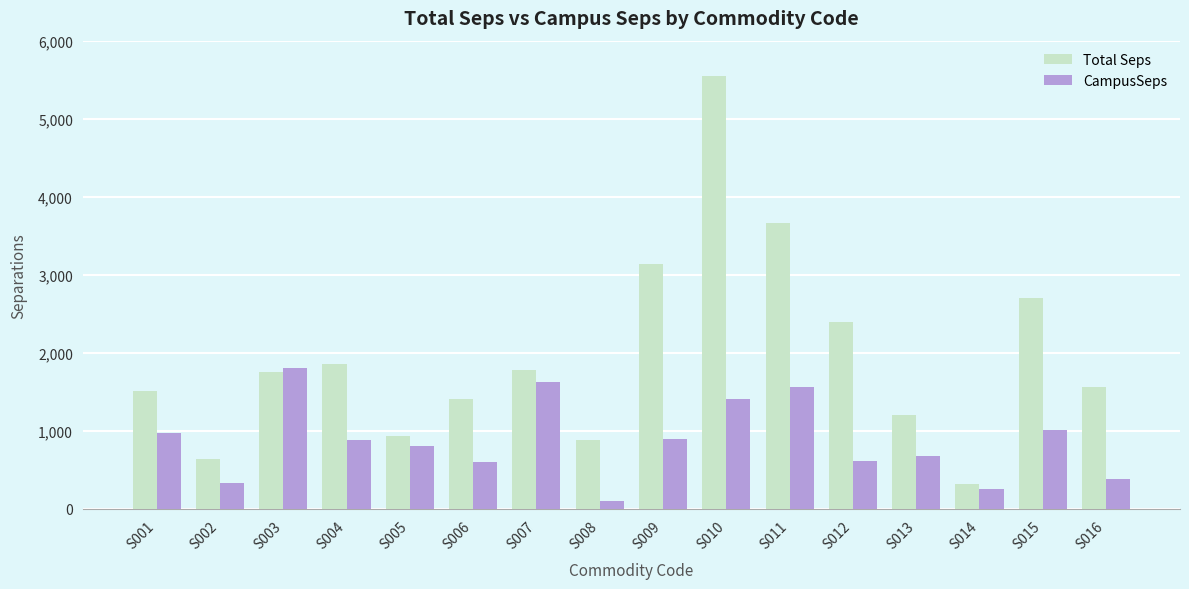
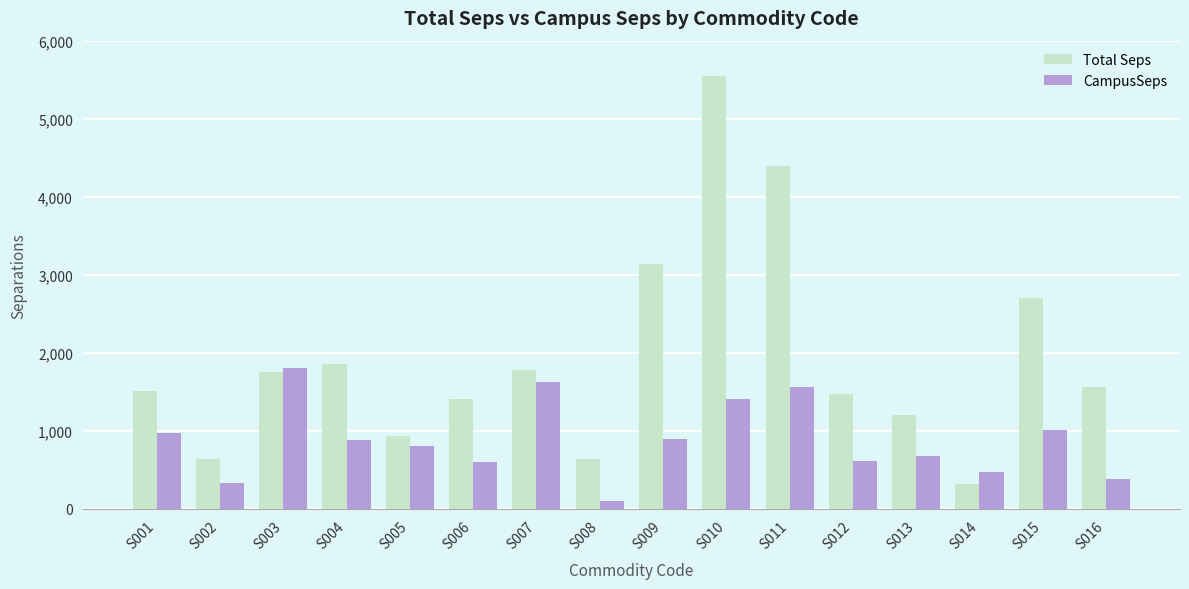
Total Seps, S008: 900 -> 600
Total Seps, S011: 3,700 -> 4,400
Total Seps, S012: 2,400 -> 1,500
CampusSeps, S014: 300 -> 500
